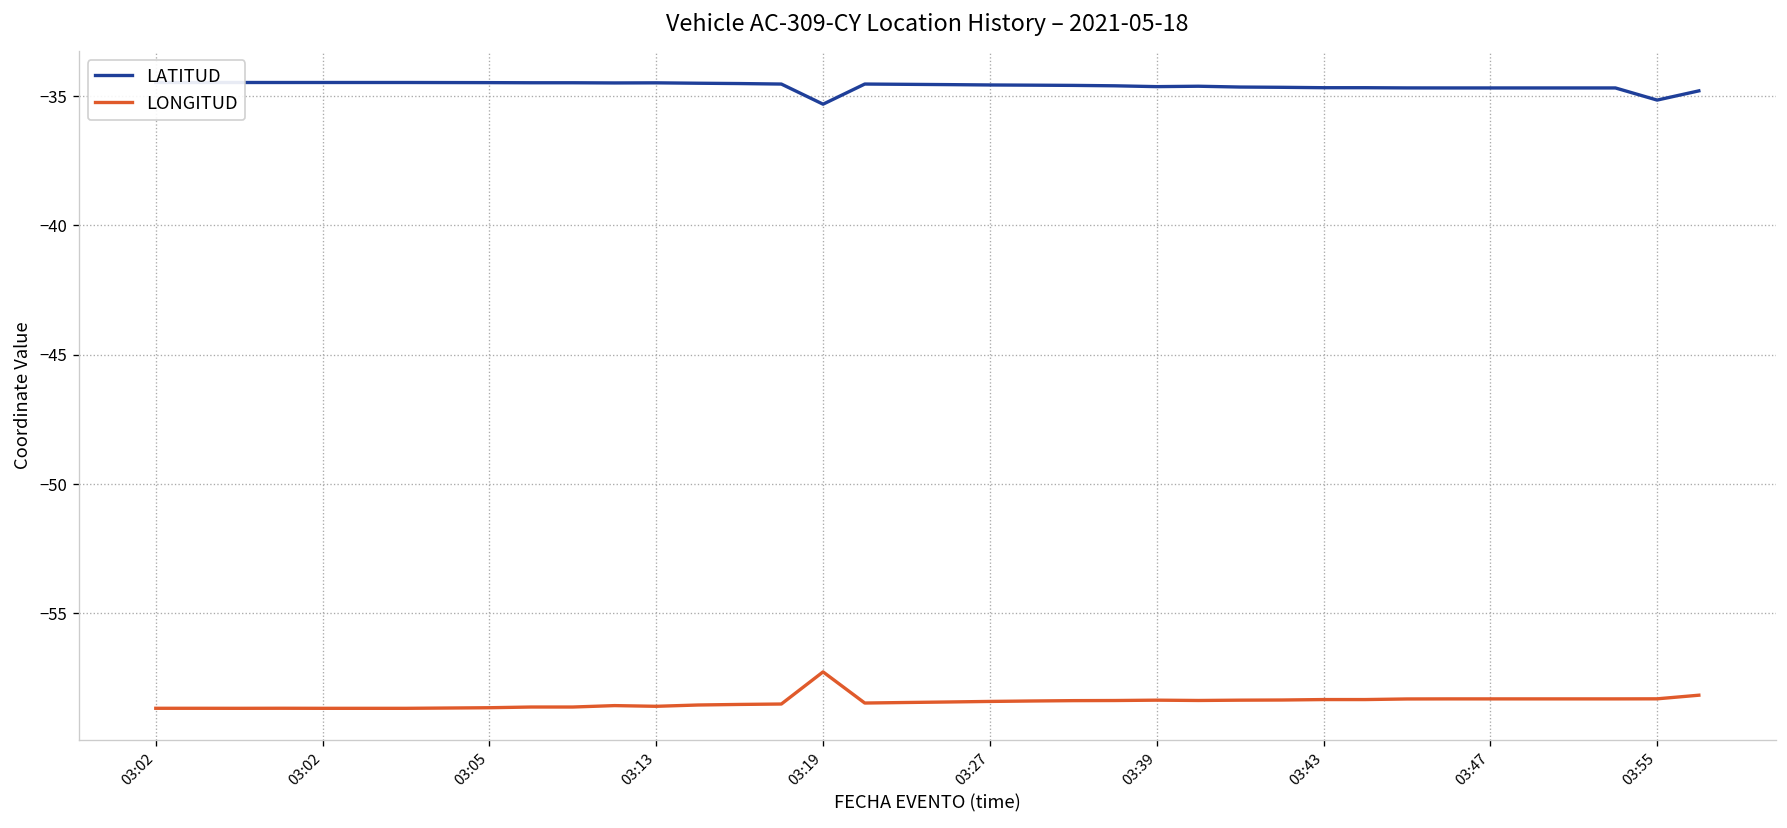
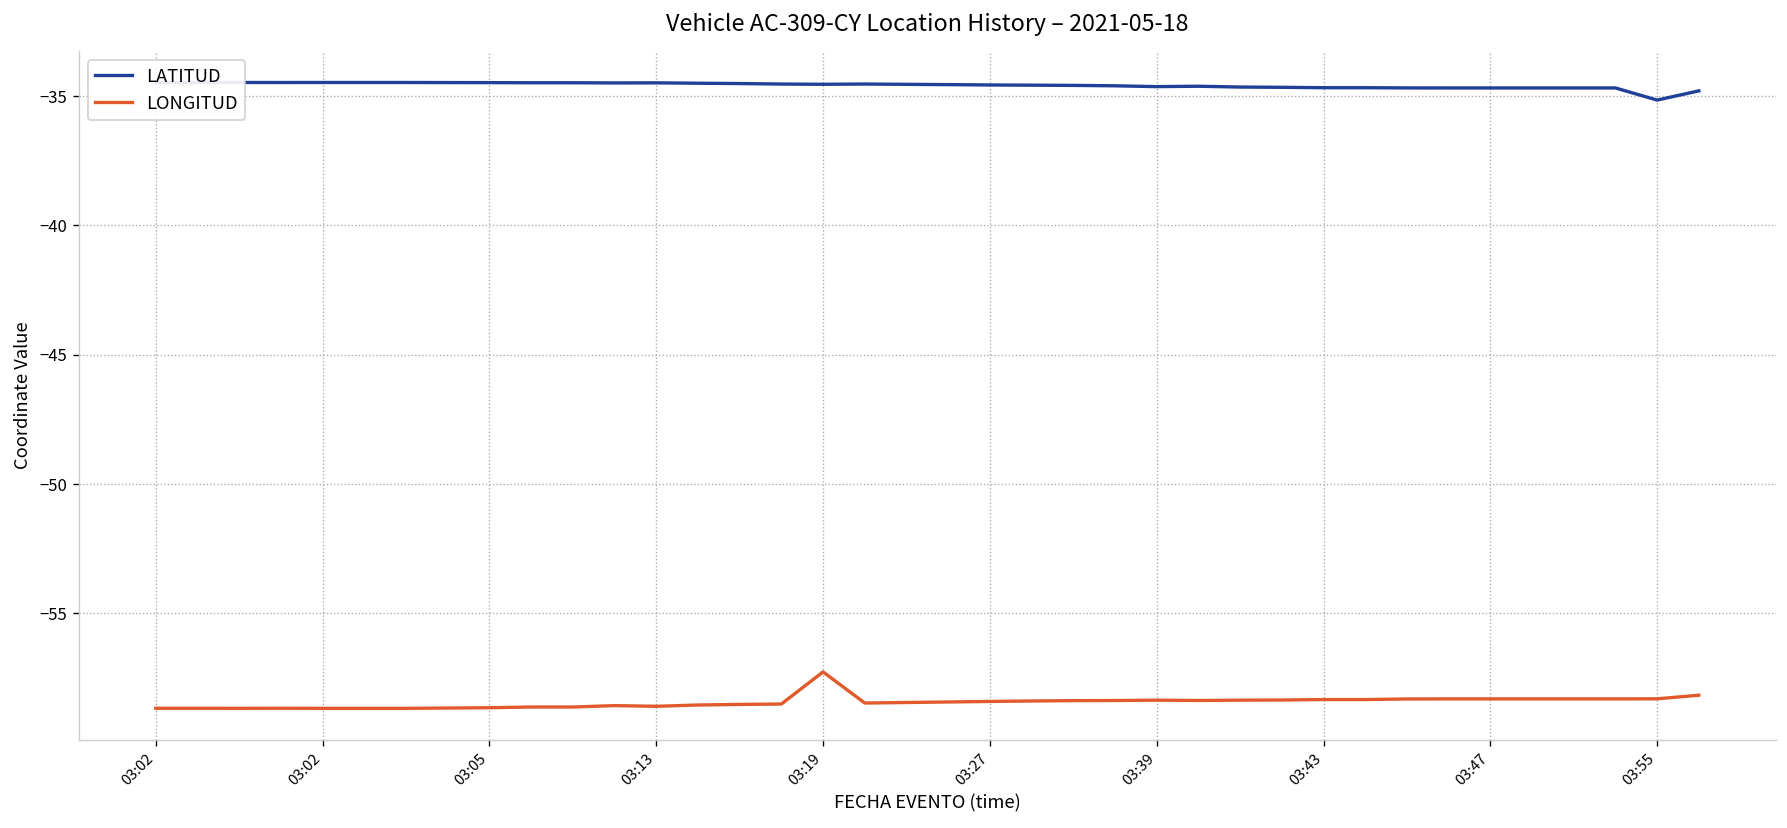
LATITUD, 03:19: -35.3 -> -34.5
